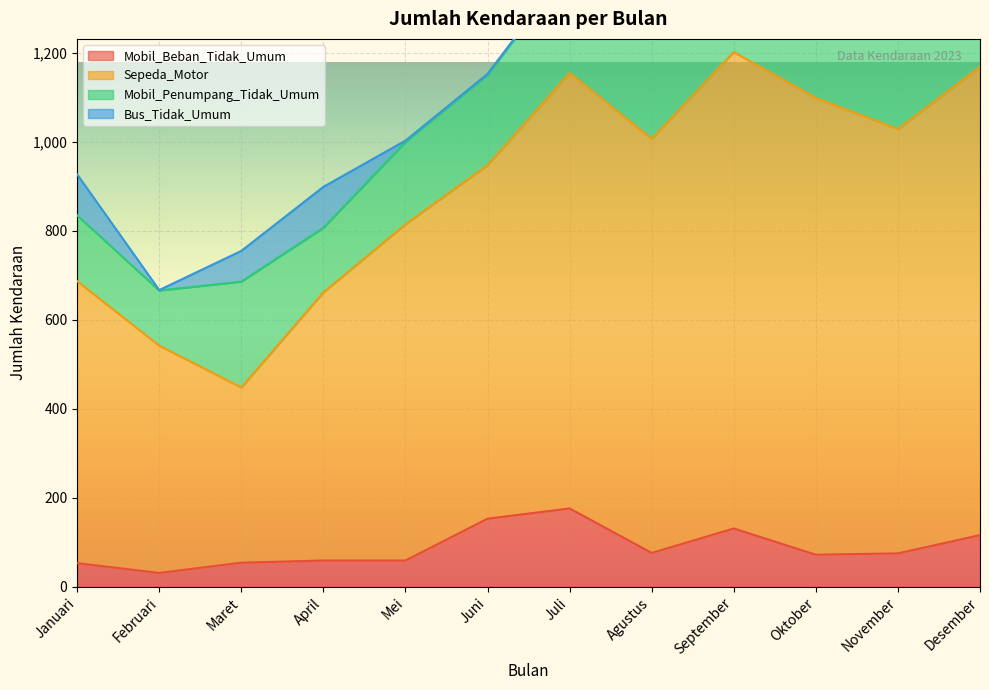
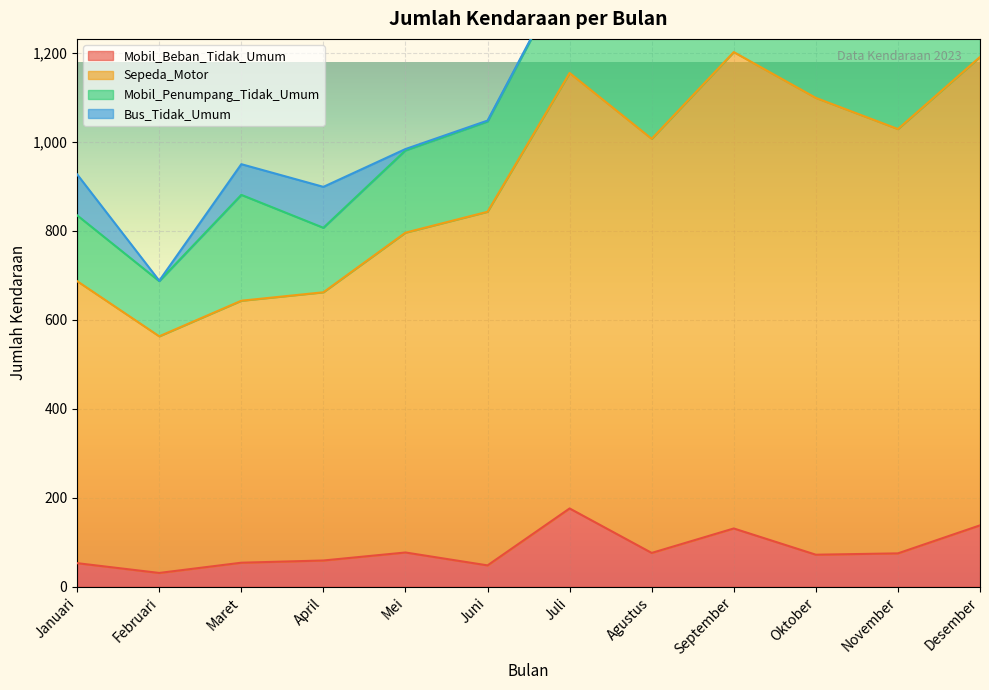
Sepeda_Motor, Februari: 510 -> 530
Sepeda_Motor, Maret: 390 -> 590
Mobil_Beban_Tidak_Umum, Mei: 60 -> 80
Sepeda_Motor, Mei: 760 -> 720
Mobil_Beban_Tidak_Umum, Juni: 150 -> 50
Mobil_Beban_Tidak_Umum, Desember: 120 -> 140
